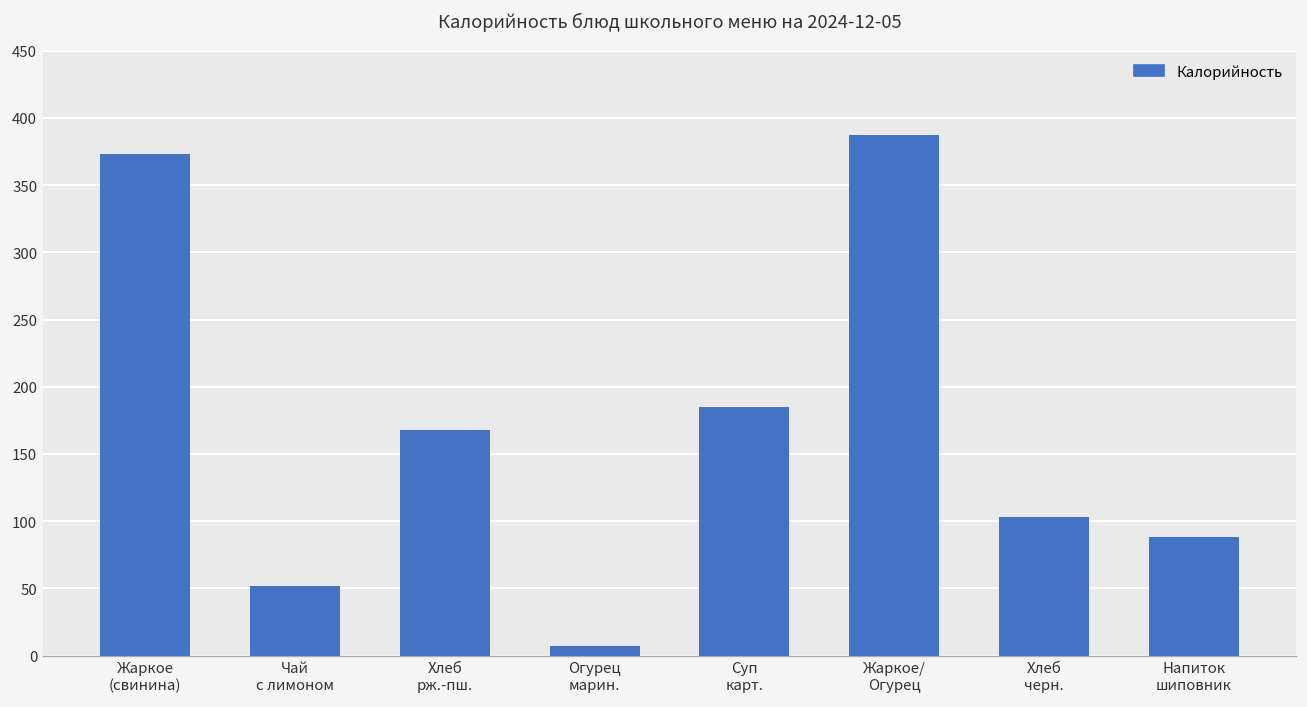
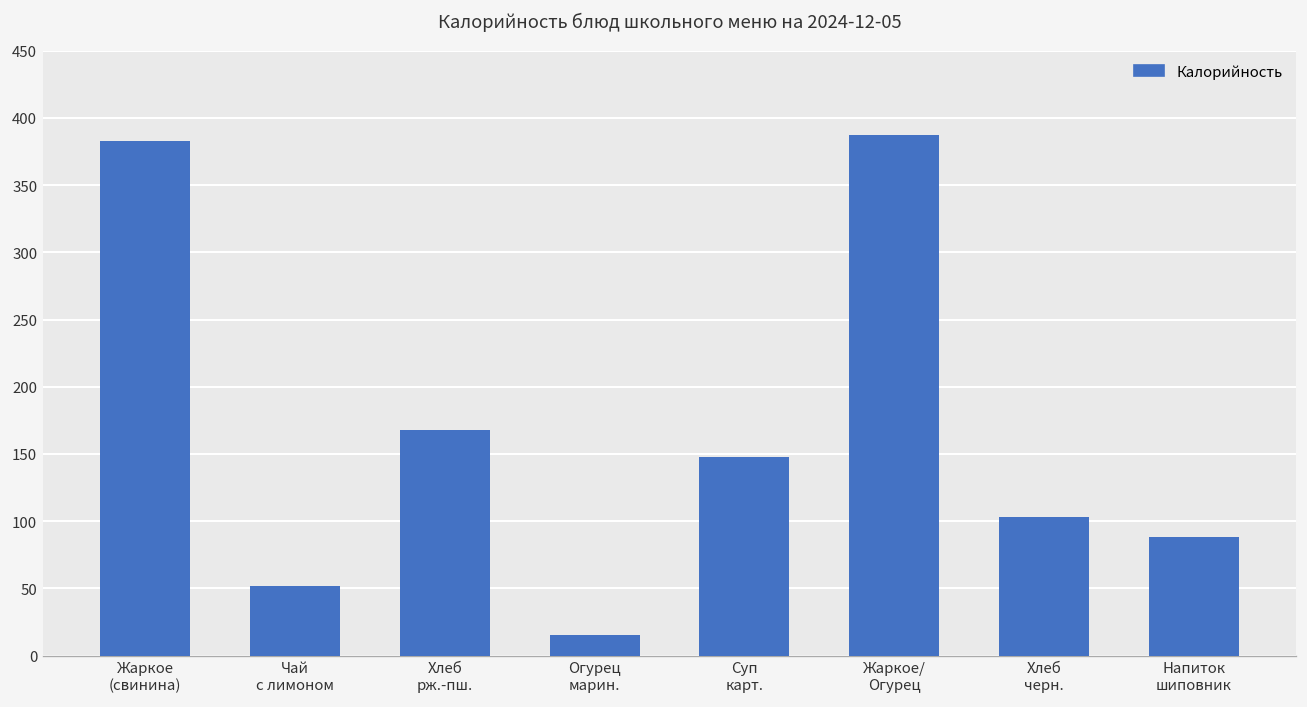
Жаркое (свинина): 373 -> 383
Огурец марин.: 7 -> 15
Суп карт.: 185 -> 148
